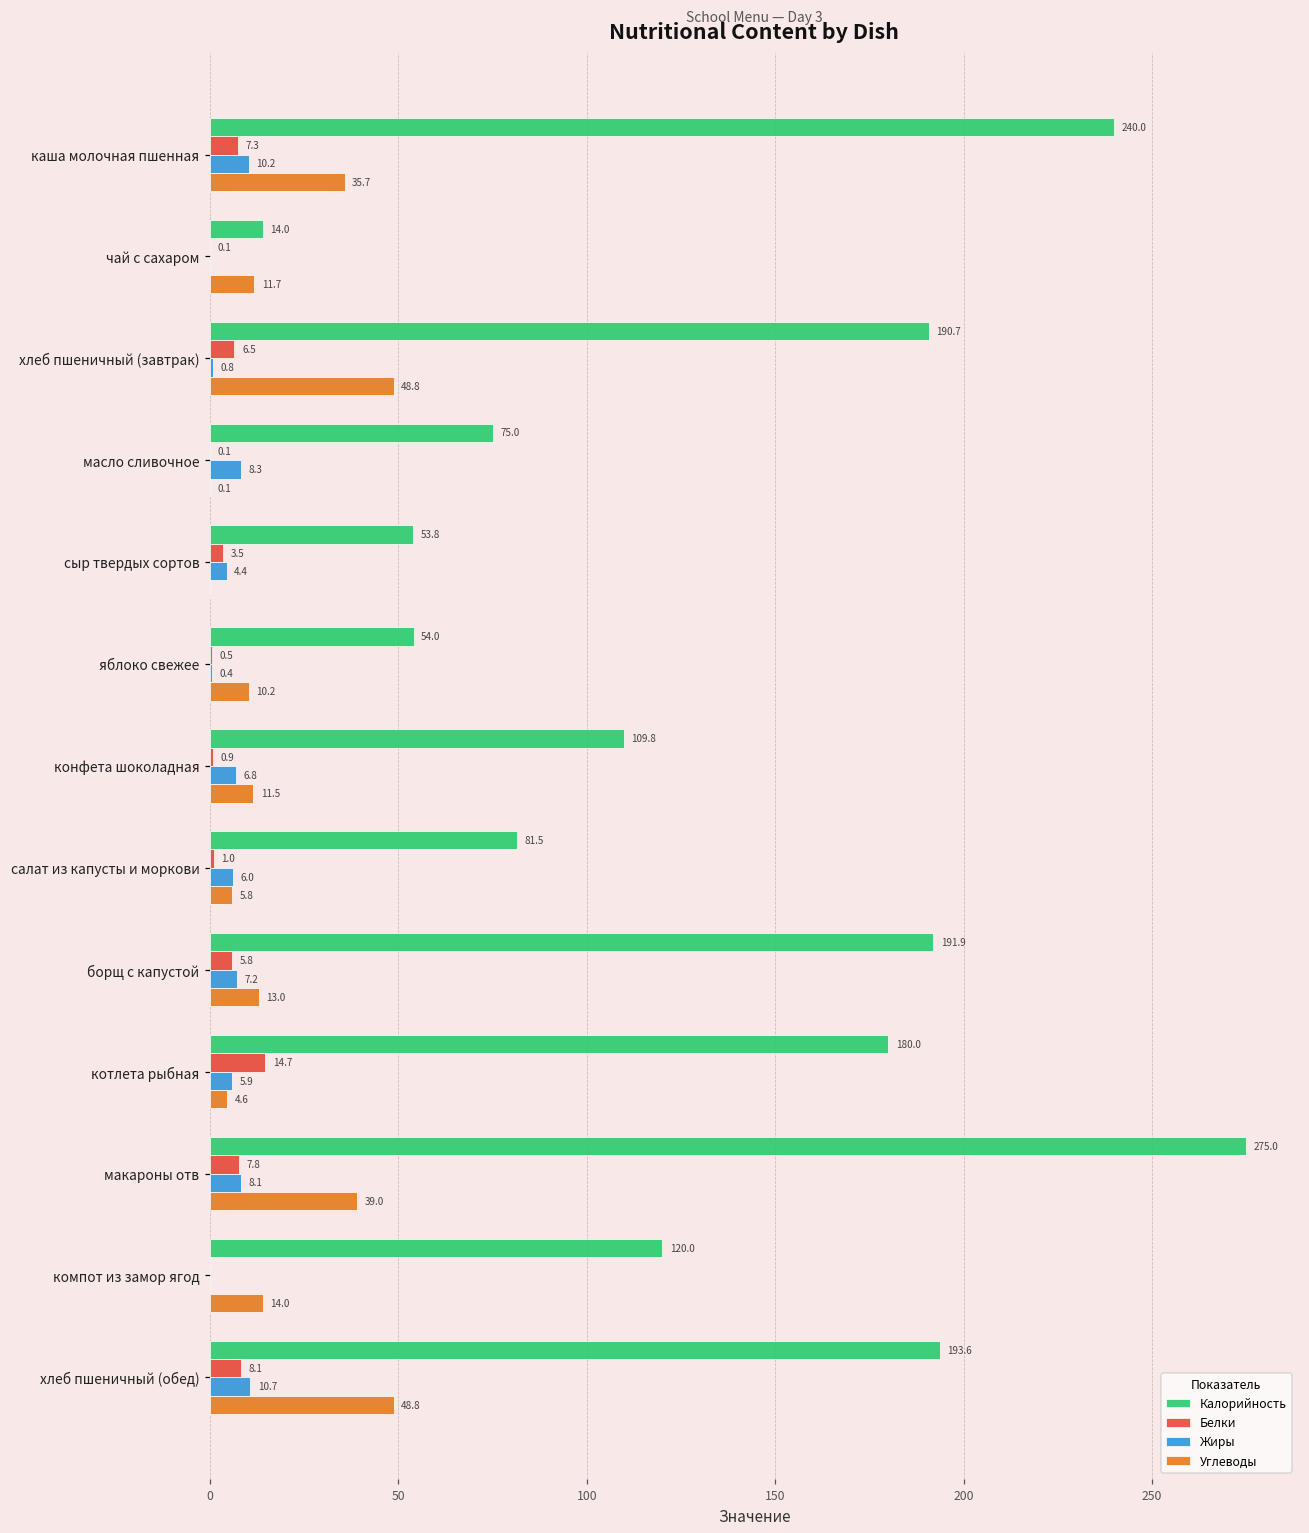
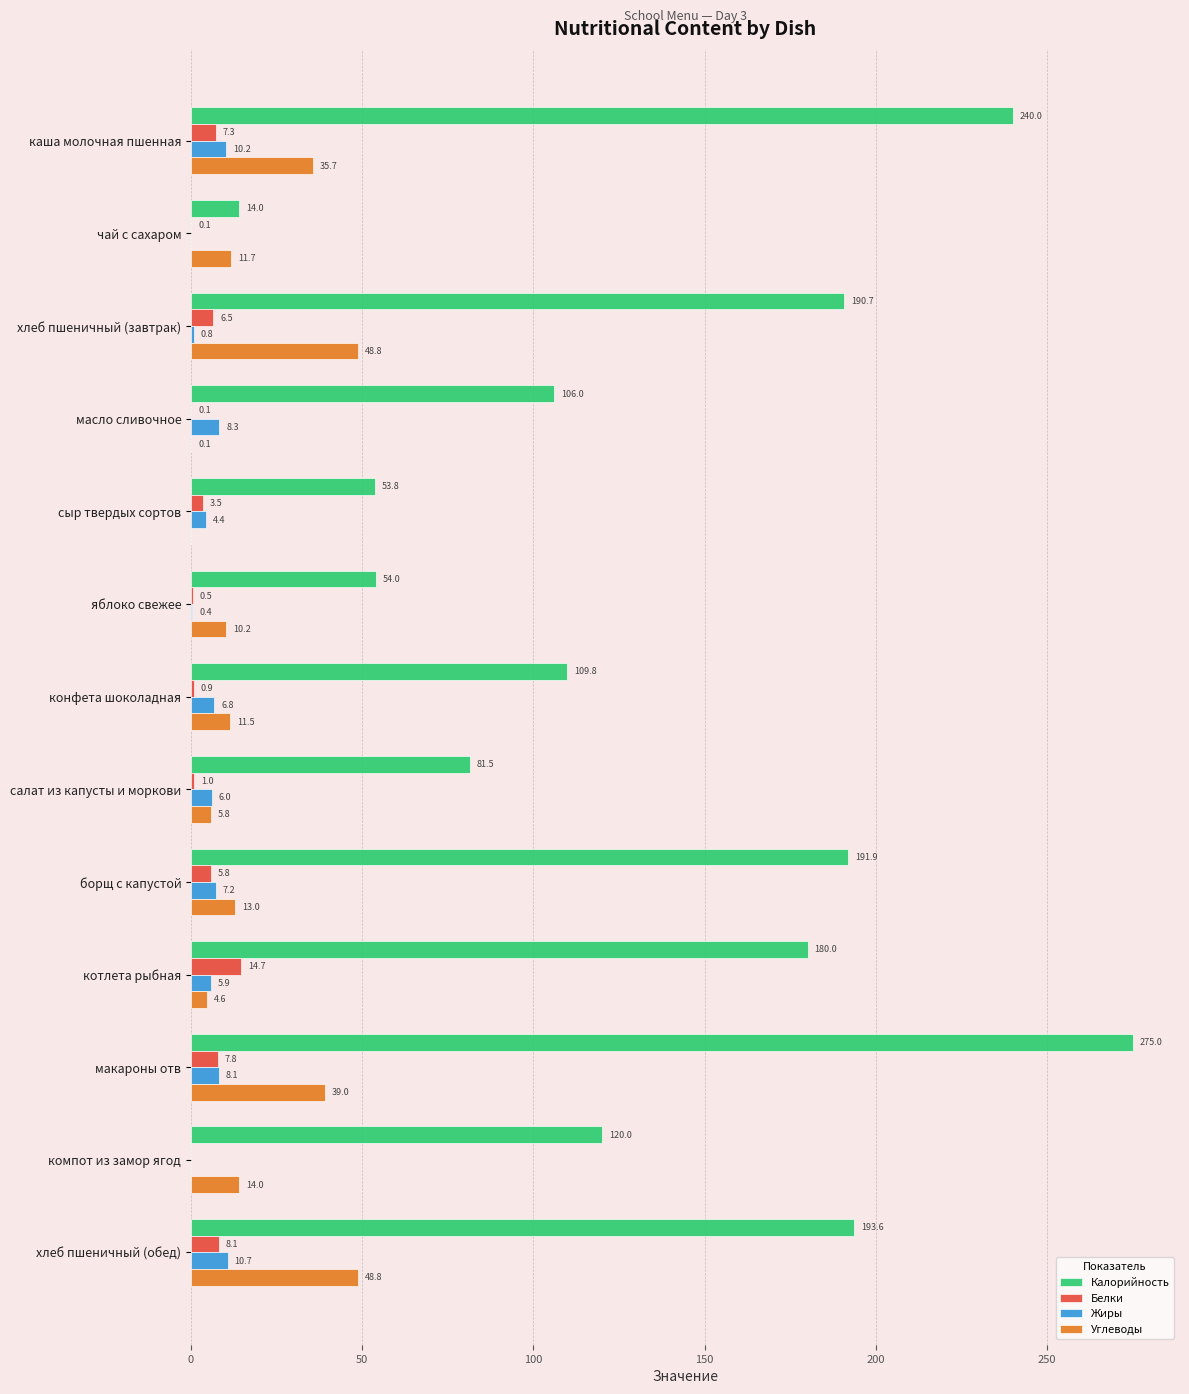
Калорийность, масло сливочное: 75.0 -> 106.0
